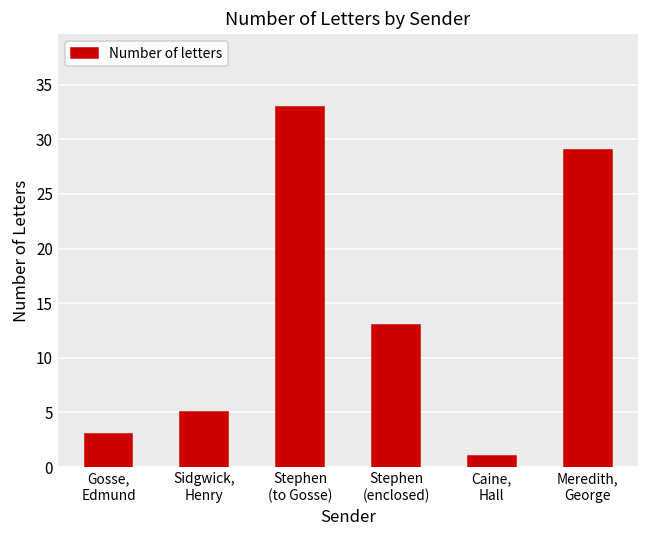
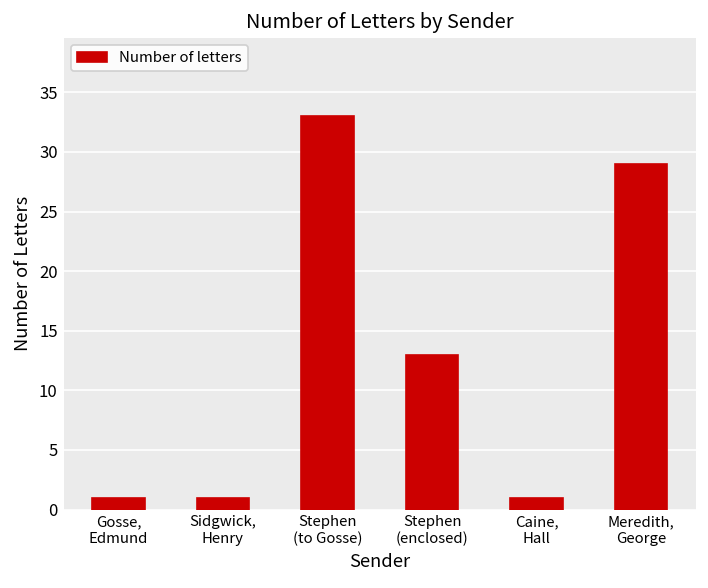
Gosse, Edmund: 3 -> 1
Sidgwick, Henry: 5 -> 1
